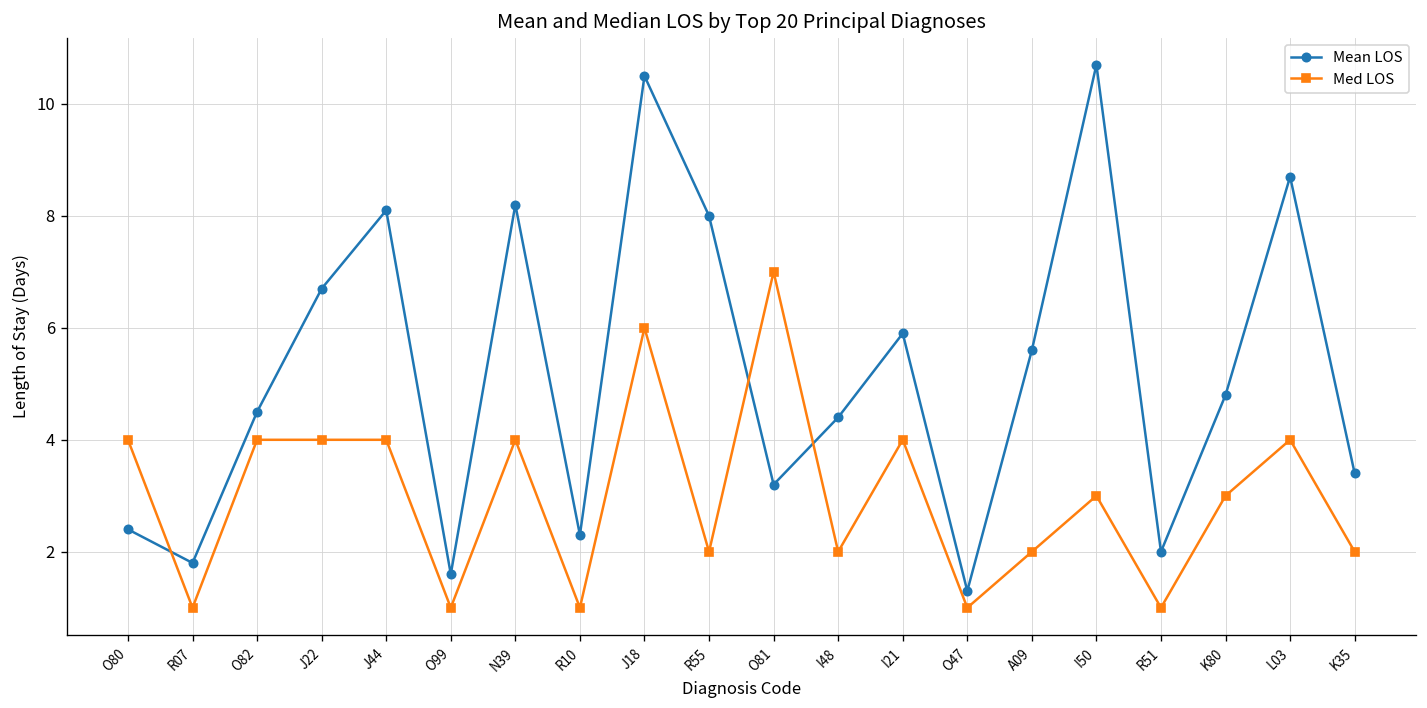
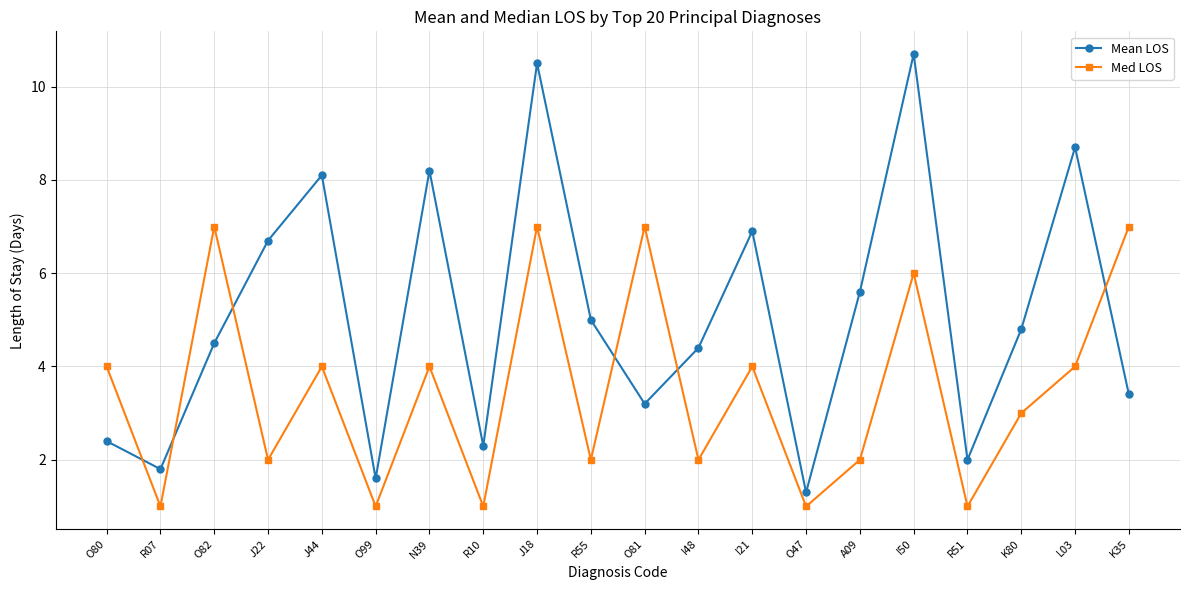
Med LOS, O82: 4 -> 7
Med LOS, J22: 4 -> 2
Med LOS, J18: 6 -> 7
Mean LOS, R55: 8 -> 5
Mean LOS, I21: 5.9 -> 6.9
Med LOS, I50: 3 -> 6
Med LOS, K35: 2 -> 7
